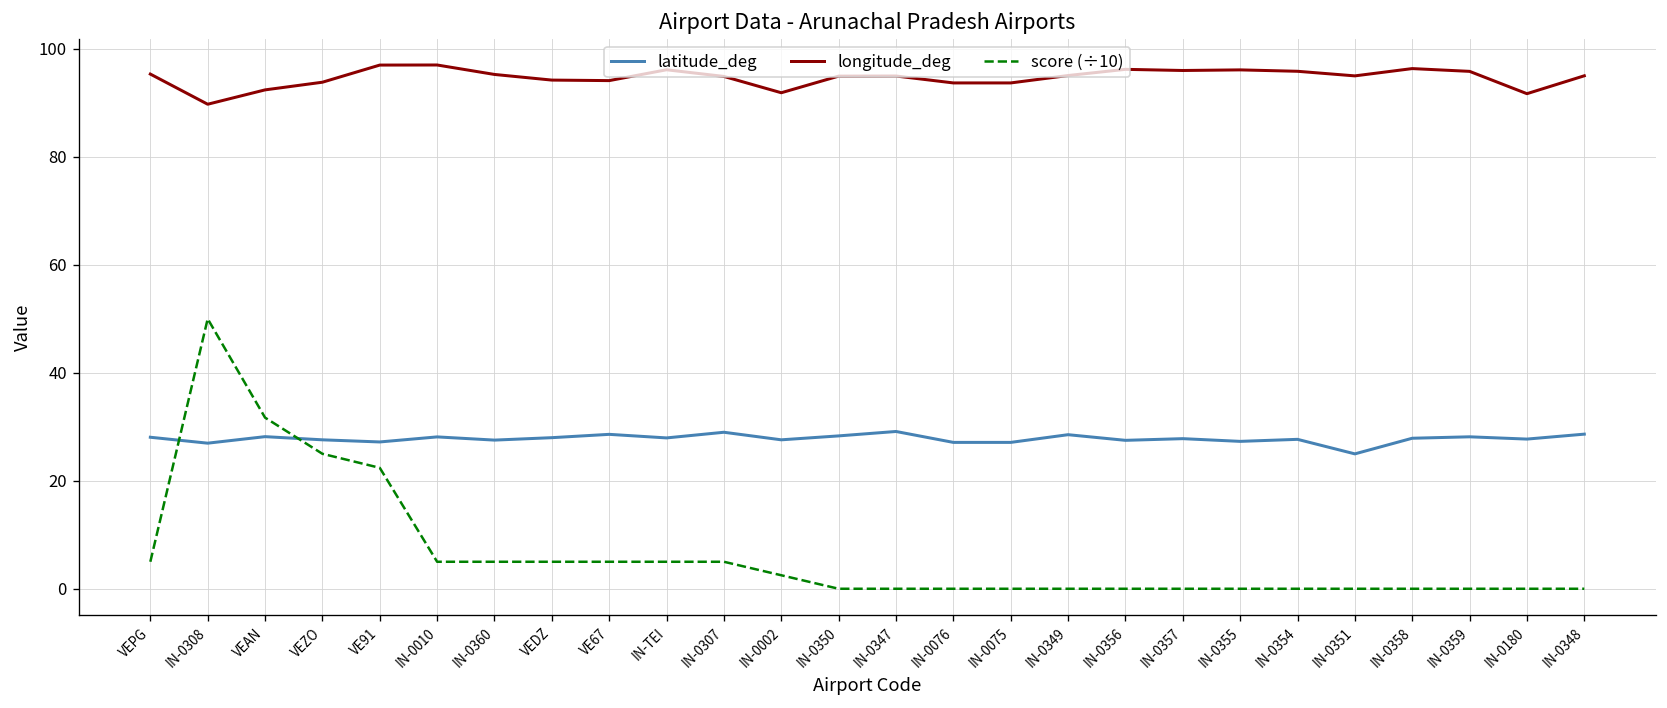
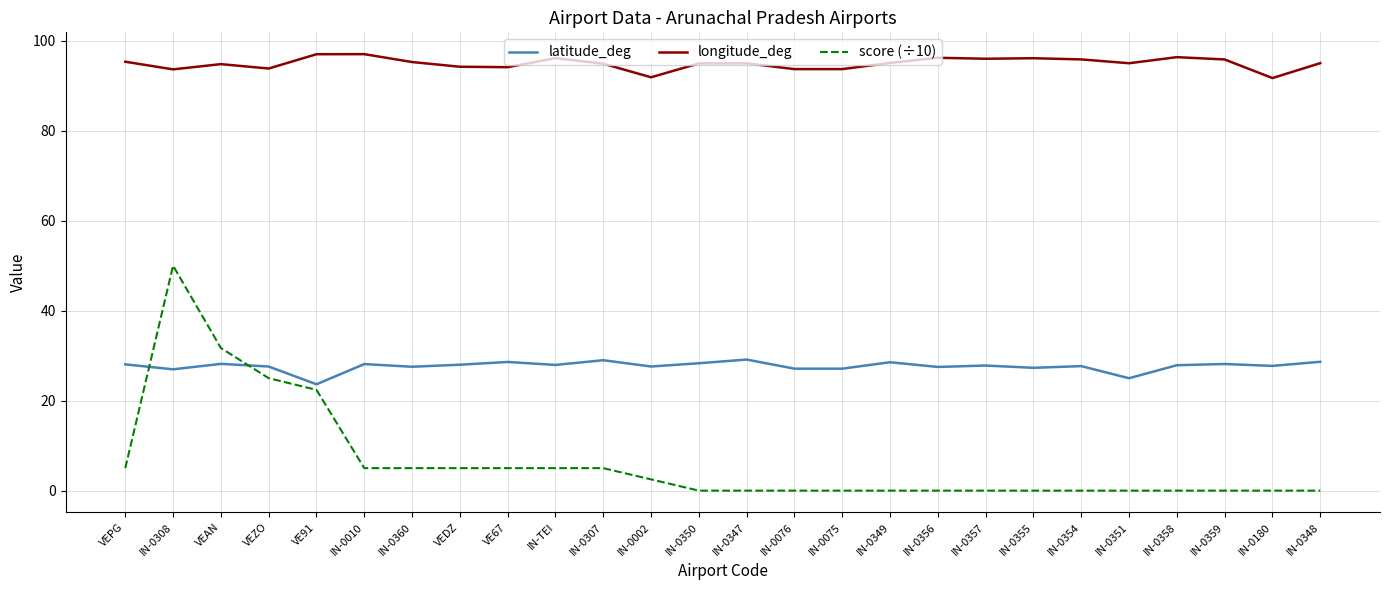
longitude_deg, IN-0308: 90 -> 94
longitude_deg, VEAN: 92 -> 95
latitude_deg, VE91: 27 -> 24
